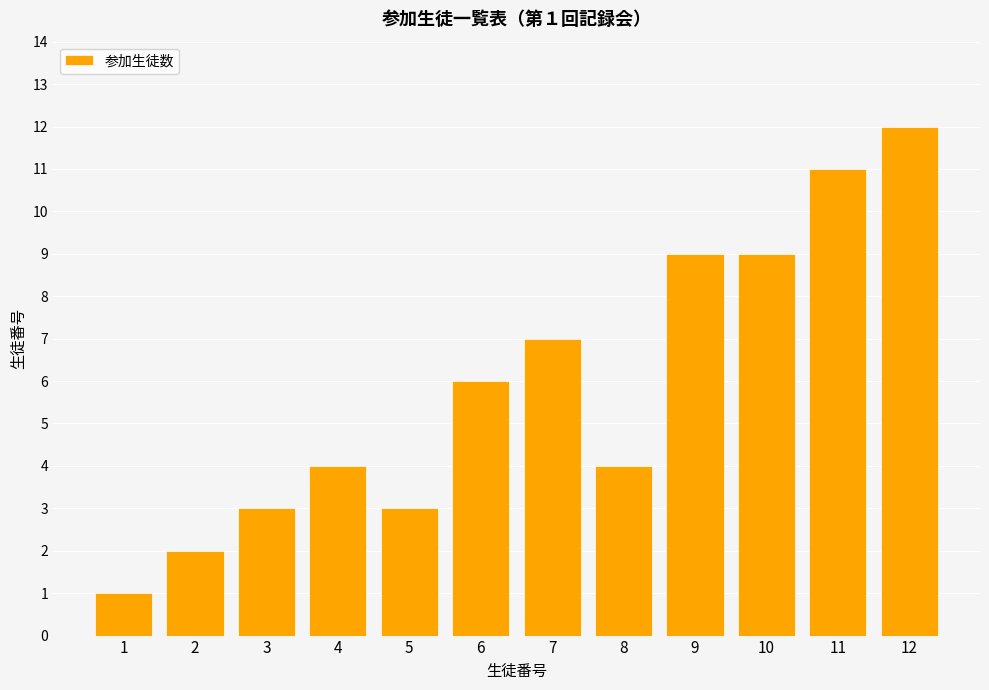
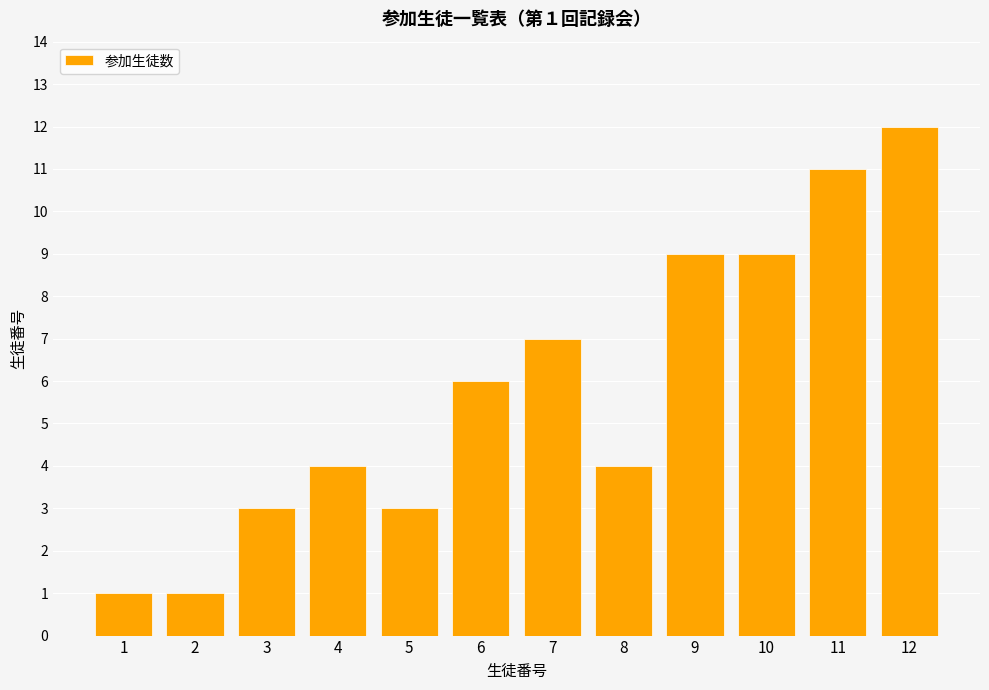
2: 2 -> 1
